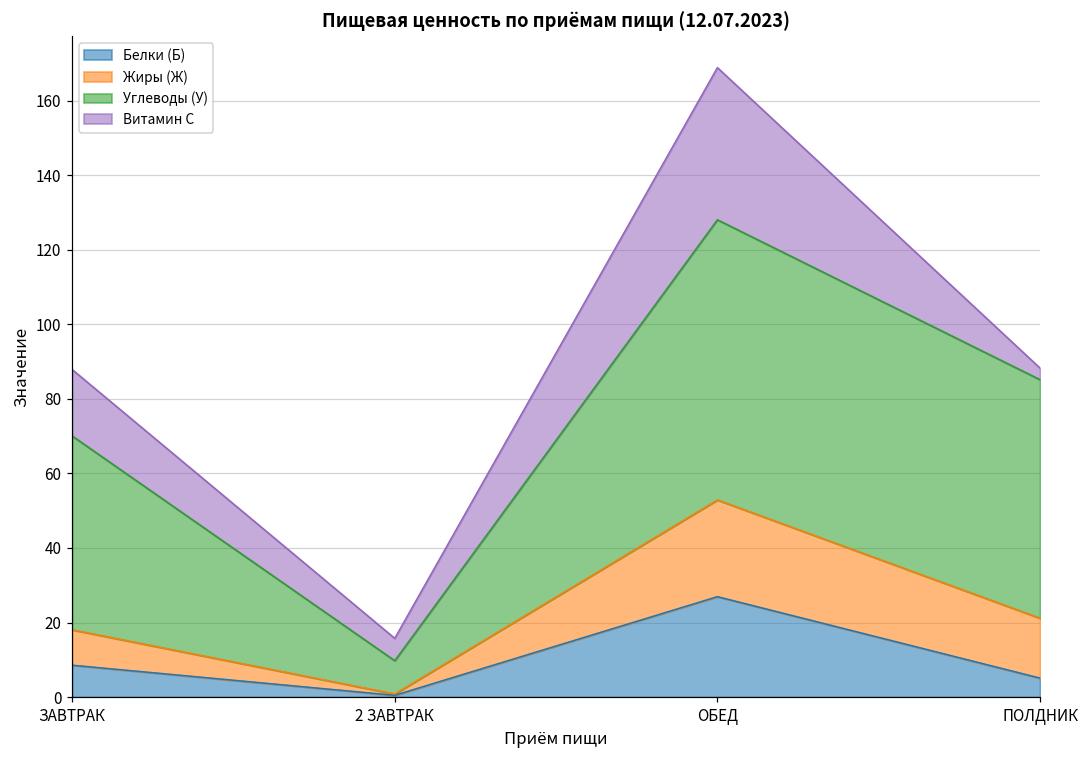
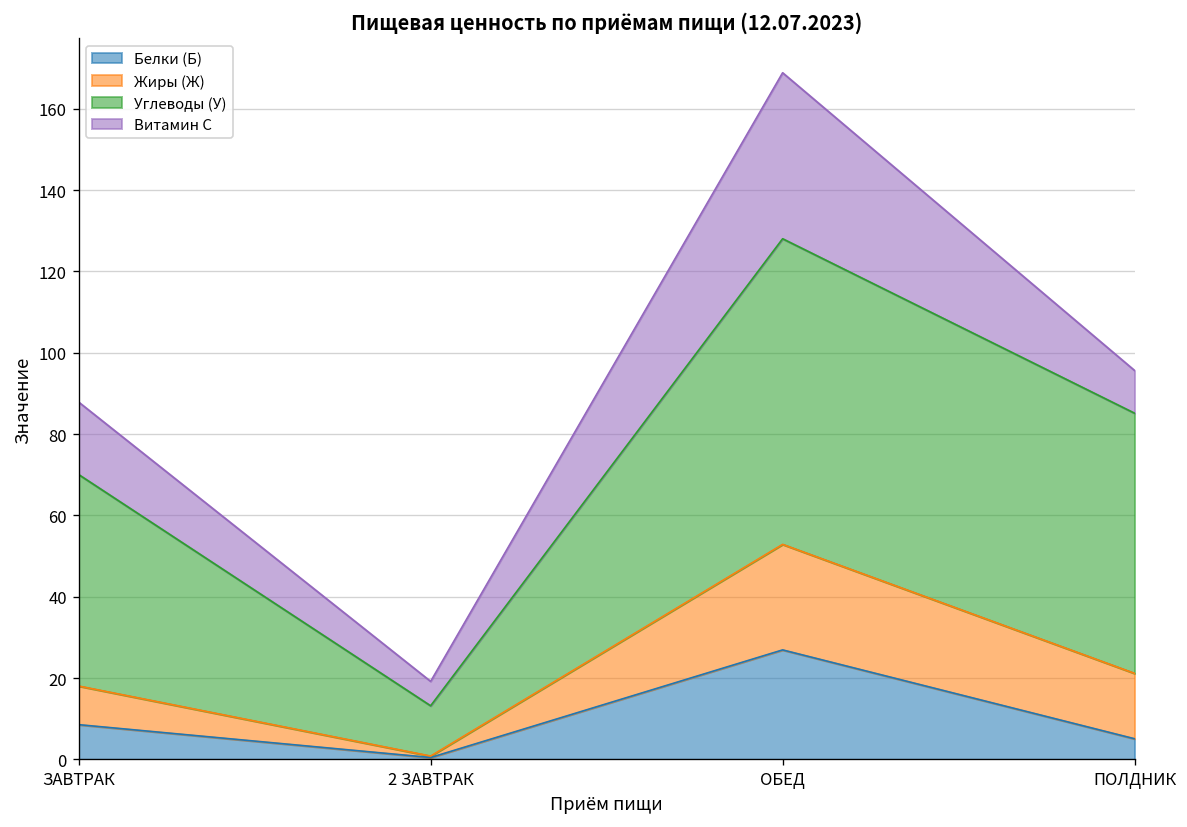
Углеводы (У), 2 ЗАВТРАК: 9 -> 12
Витамин С, ПОЛДНИК: 3 -> 11
